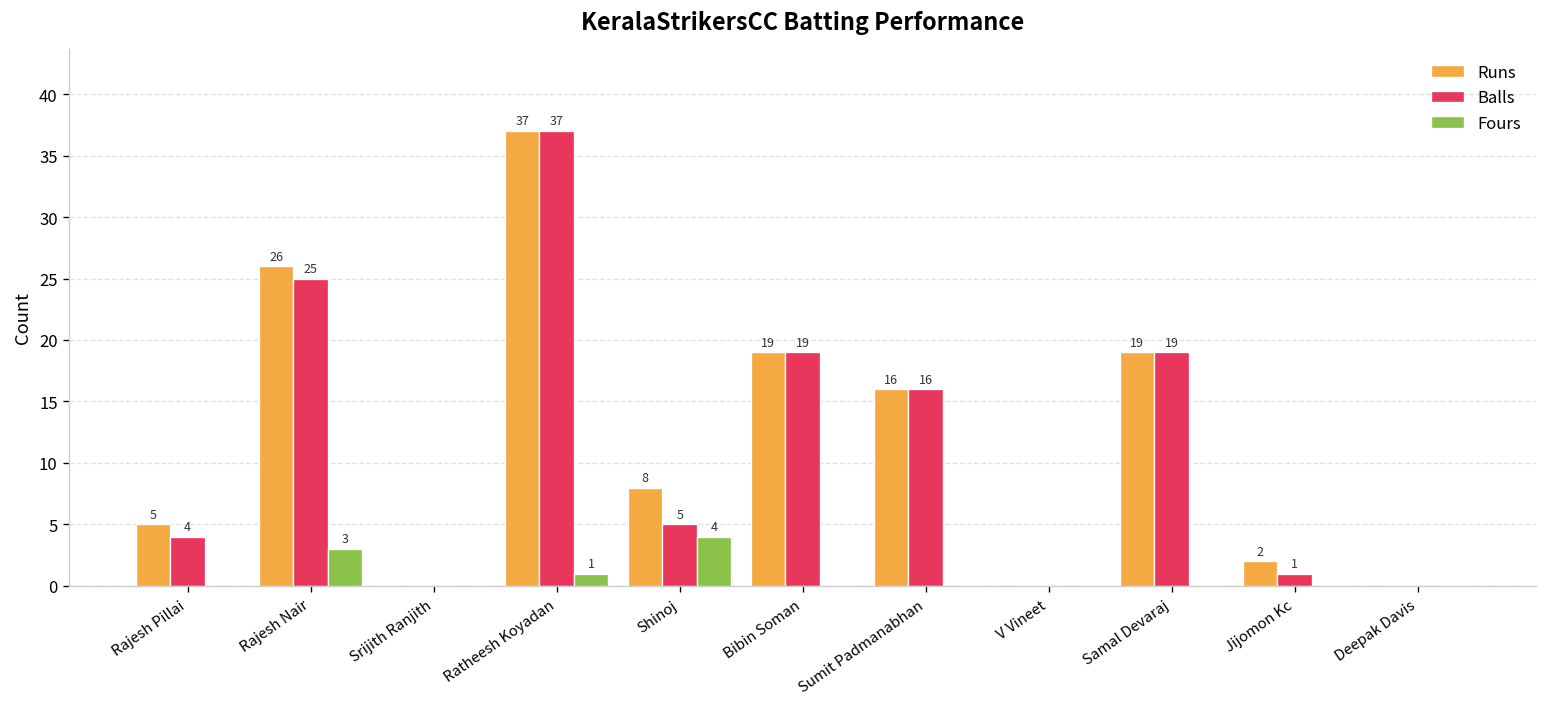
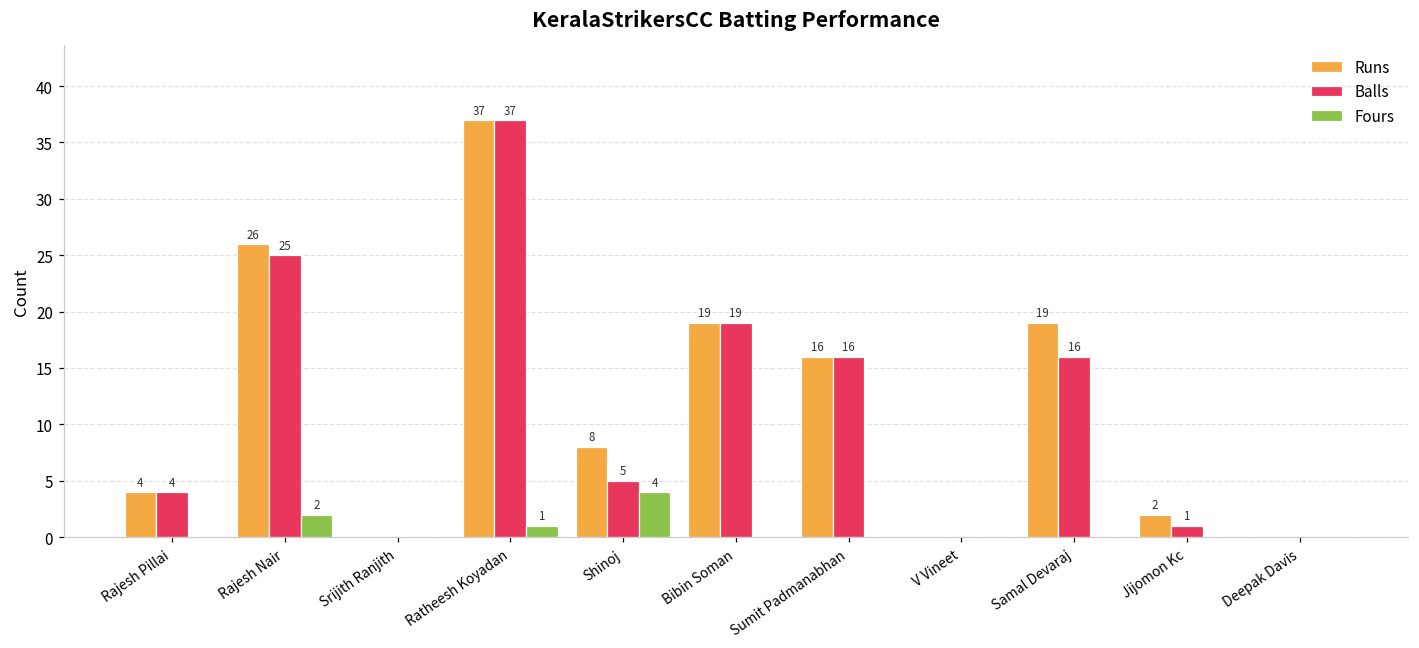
Runs, Rajesh Pillai: 5 -> 4
Fours, Rajesh Nair: 3 -> 2
Balls, Samal Devaraj: 19 -> 16
